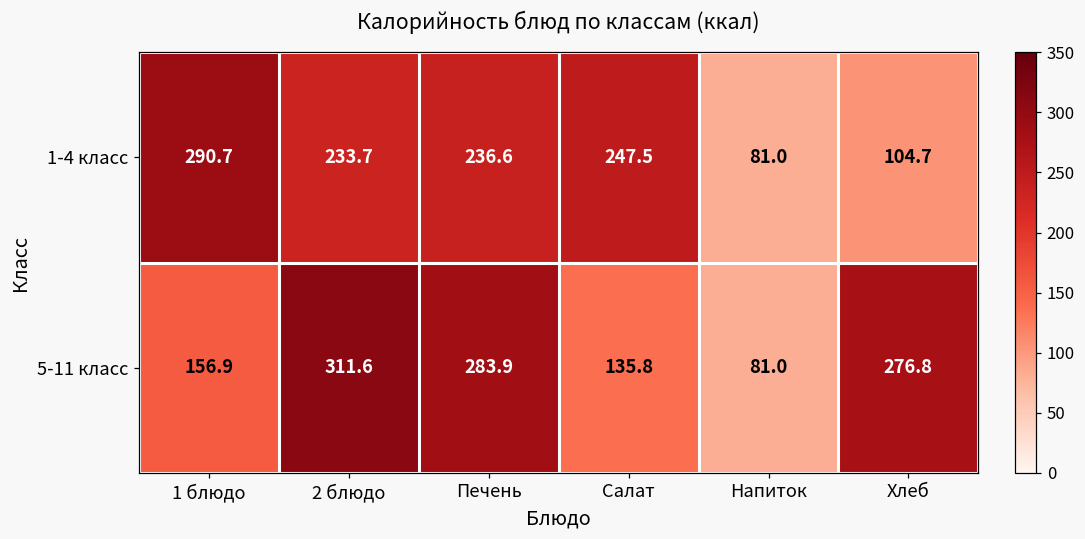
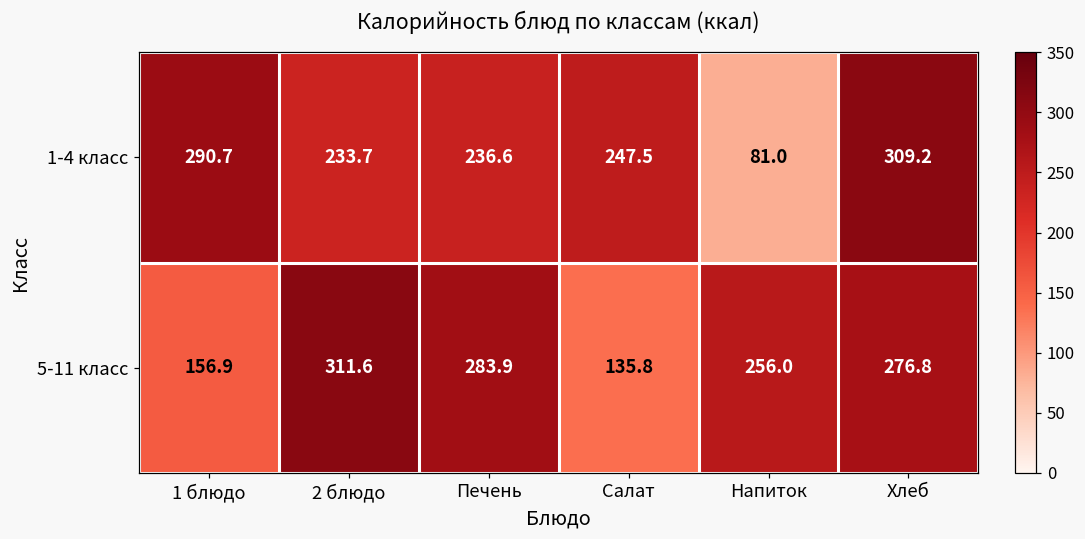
1-4 класс, Хлеб: 104.7 -> 309.2
5-11 класс, Напиток: 81.0 -> 256.0
